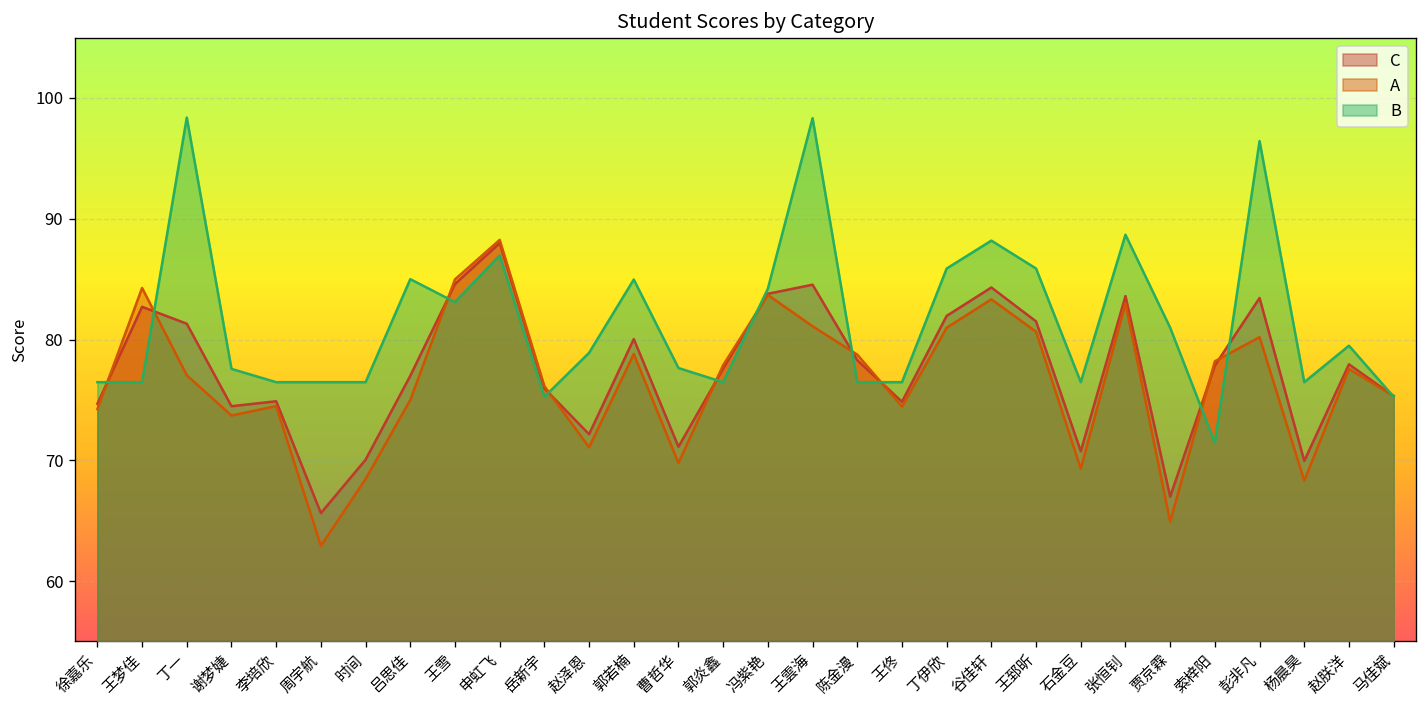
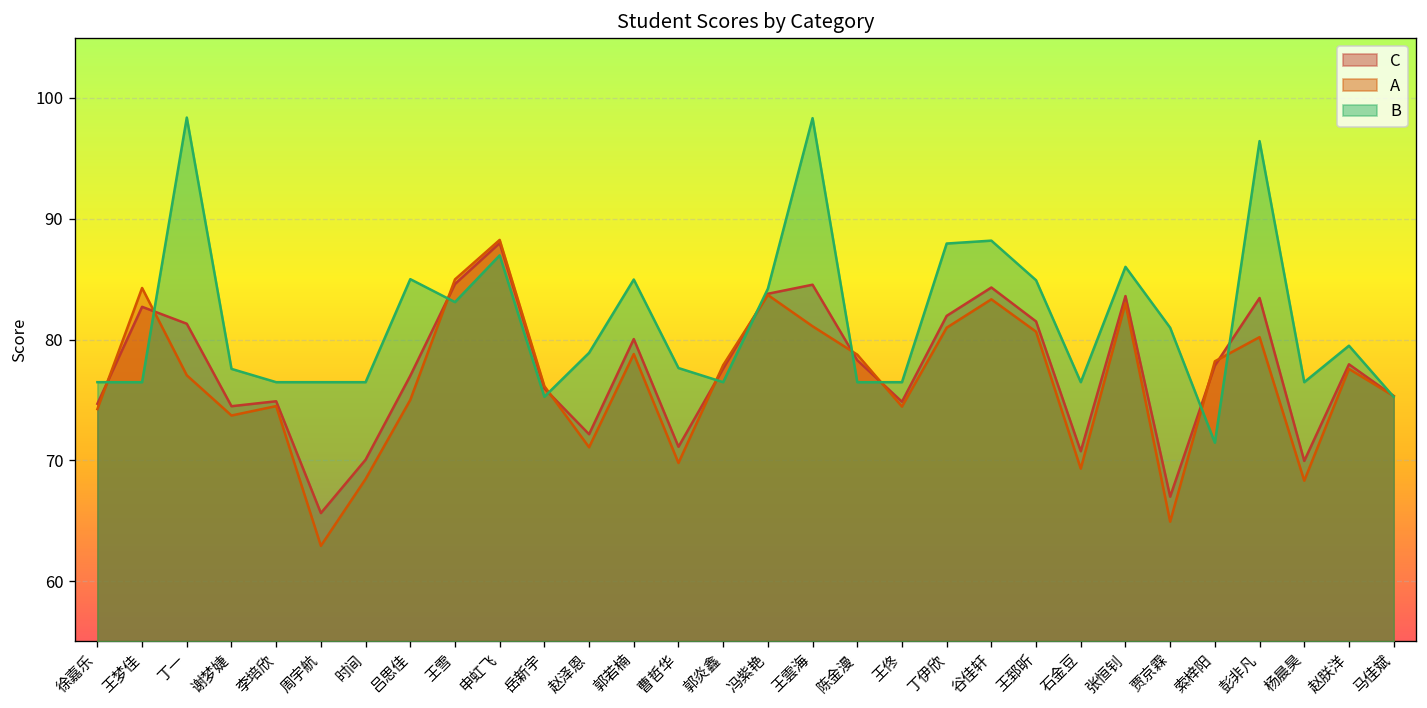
B, 丁伊欣: 85.9 -> 88.0
B, 王郅昕: 85.9 -> 84.9
B, 张恒钊: 88.7 -> 86.0
